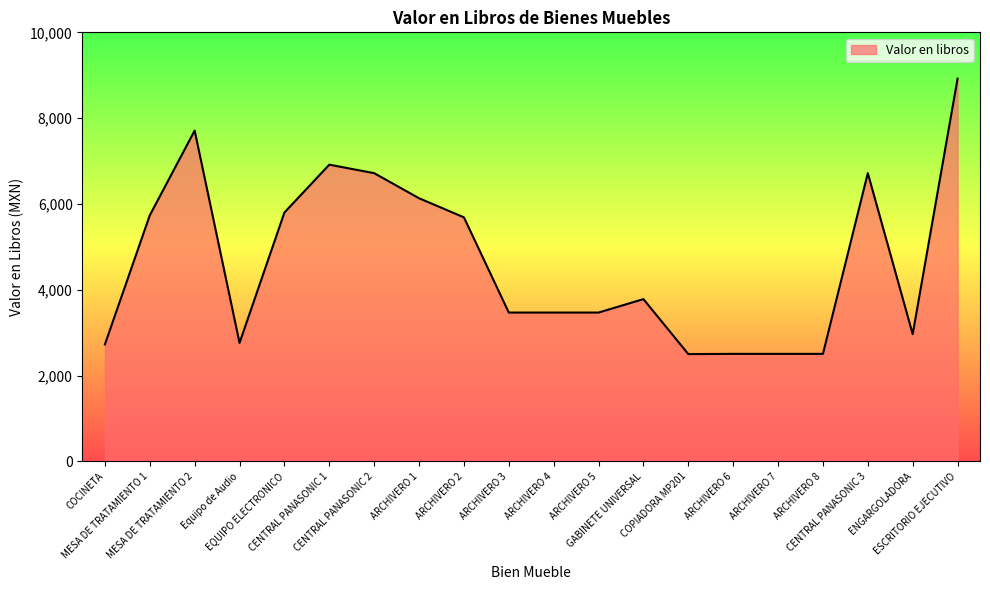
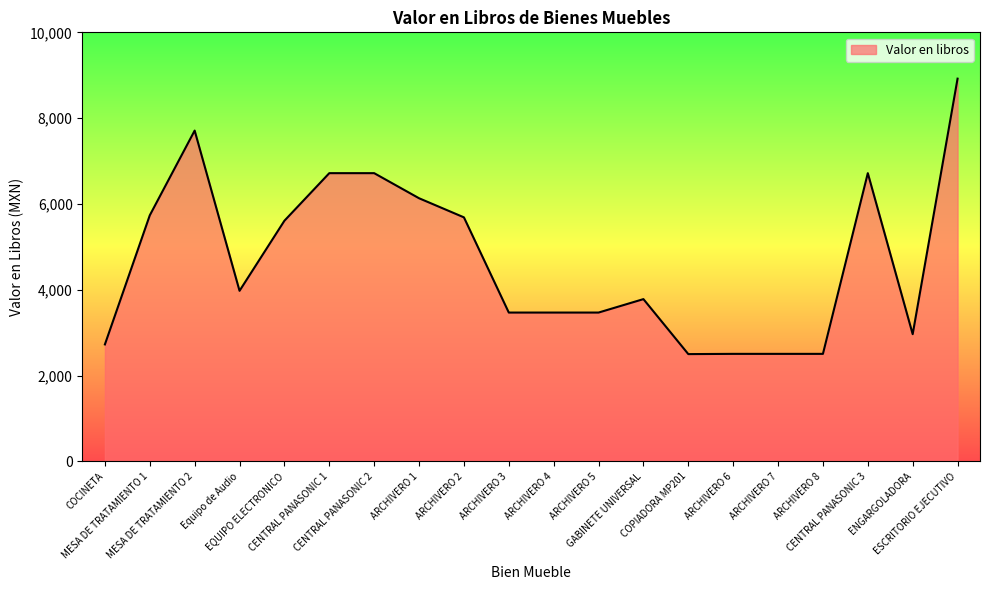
Equipo de Audio: 2,800 -> 4,000
EQUIPO ELECTRONICO: 5,800 -> 5,600
CENTRAL PANASONIC 1: 6,900 -> 6,700
